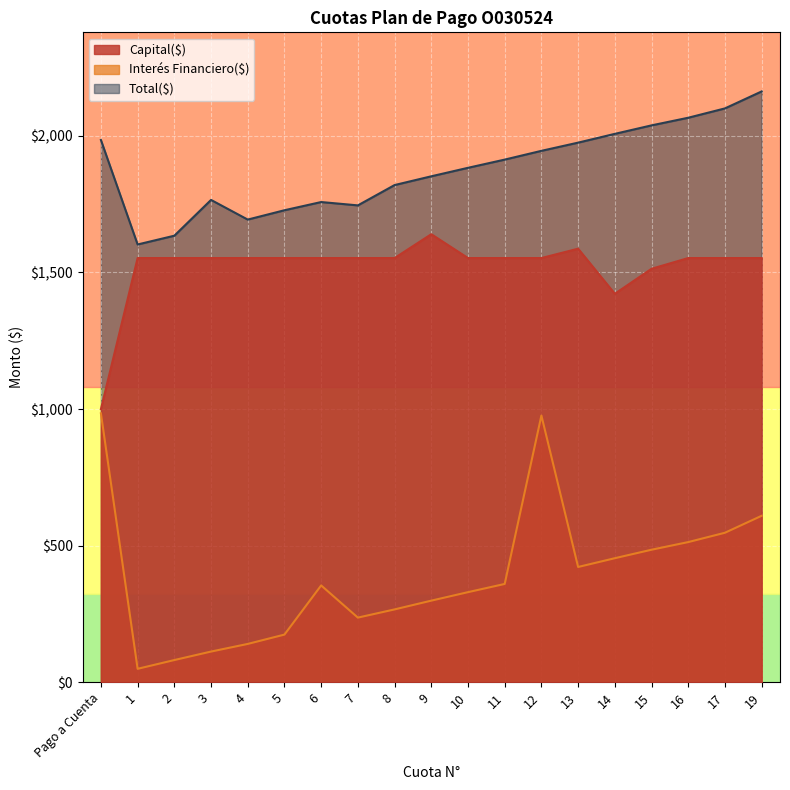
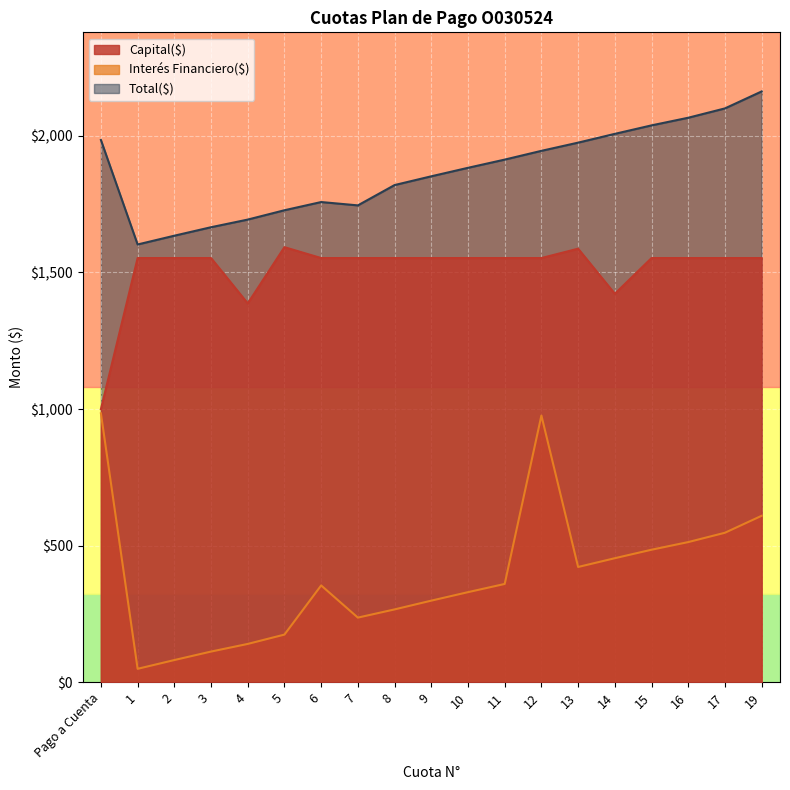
Total($), 3: $1,770 -> $1,670
Capital($), 4: $1,550 -> $1,390
Capital($), 5: $1,550 -> $1,590
Capital($), 9: $1,640 -> $1,550
Capital($), 15: $1,510 -> $1,550
